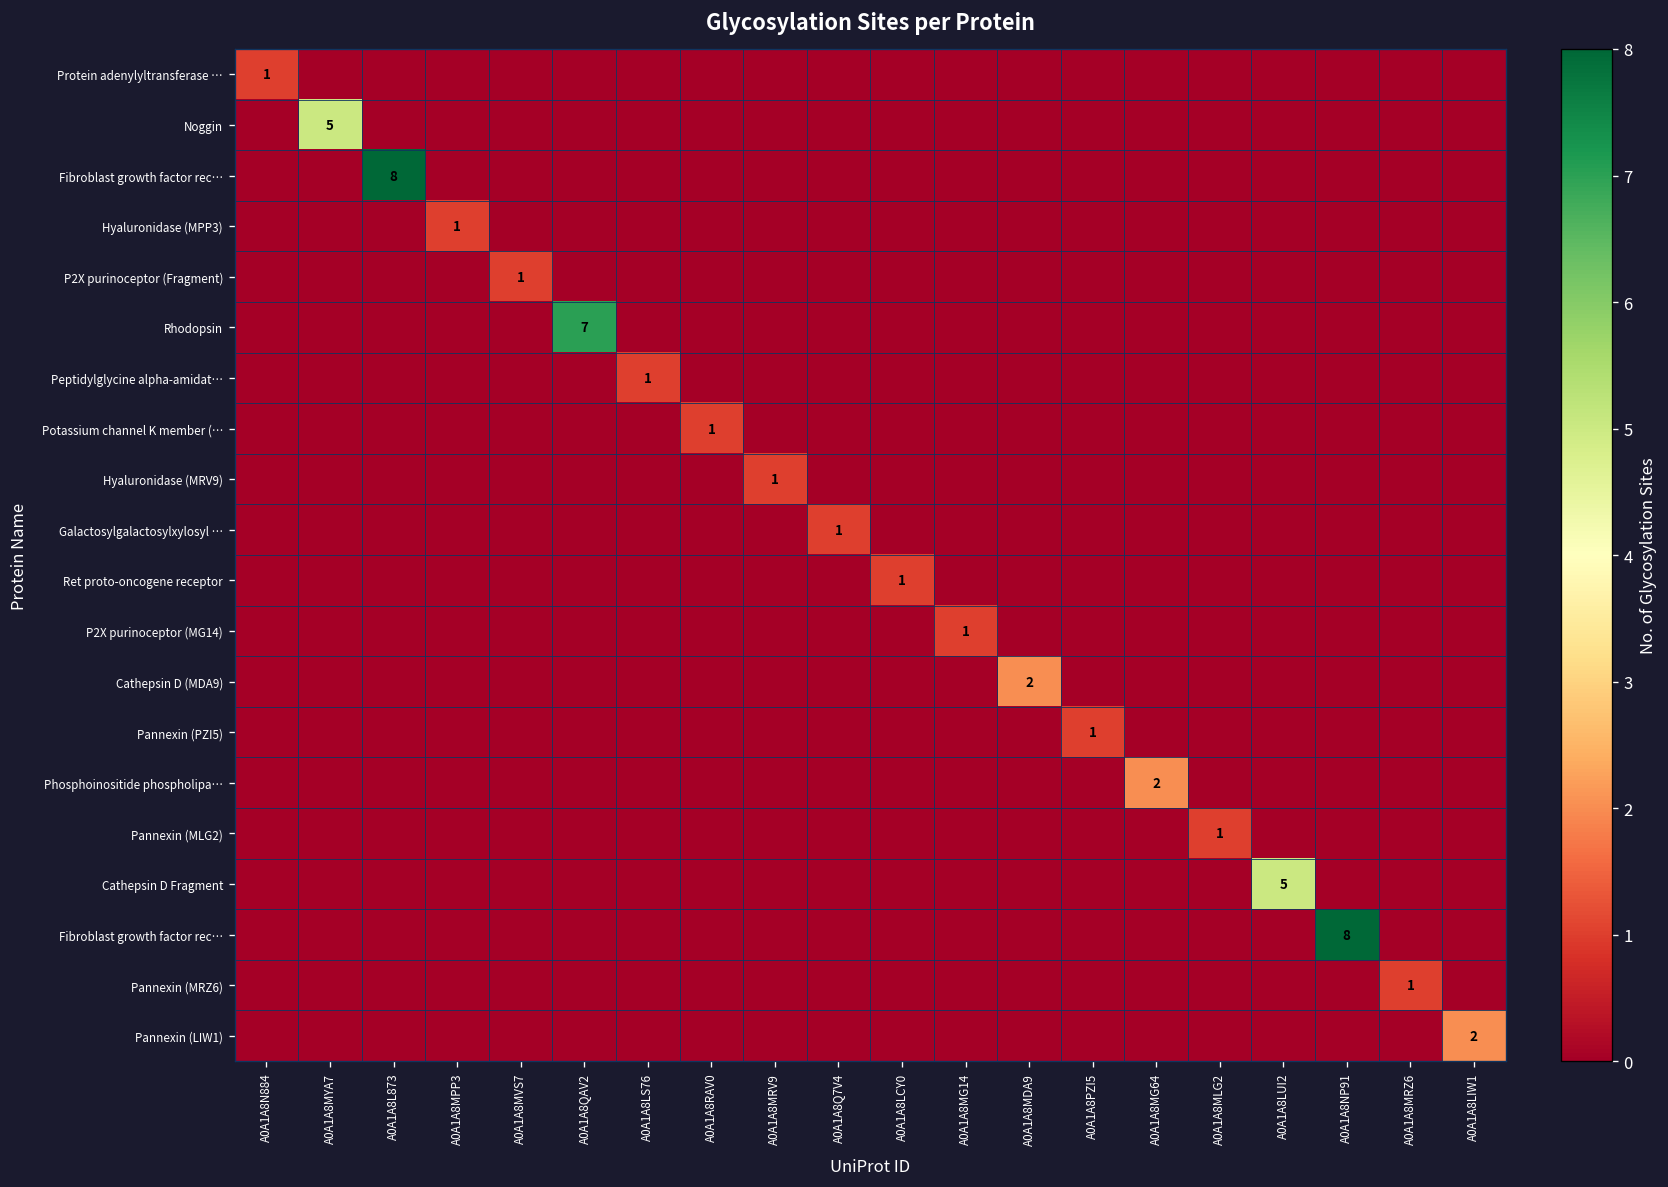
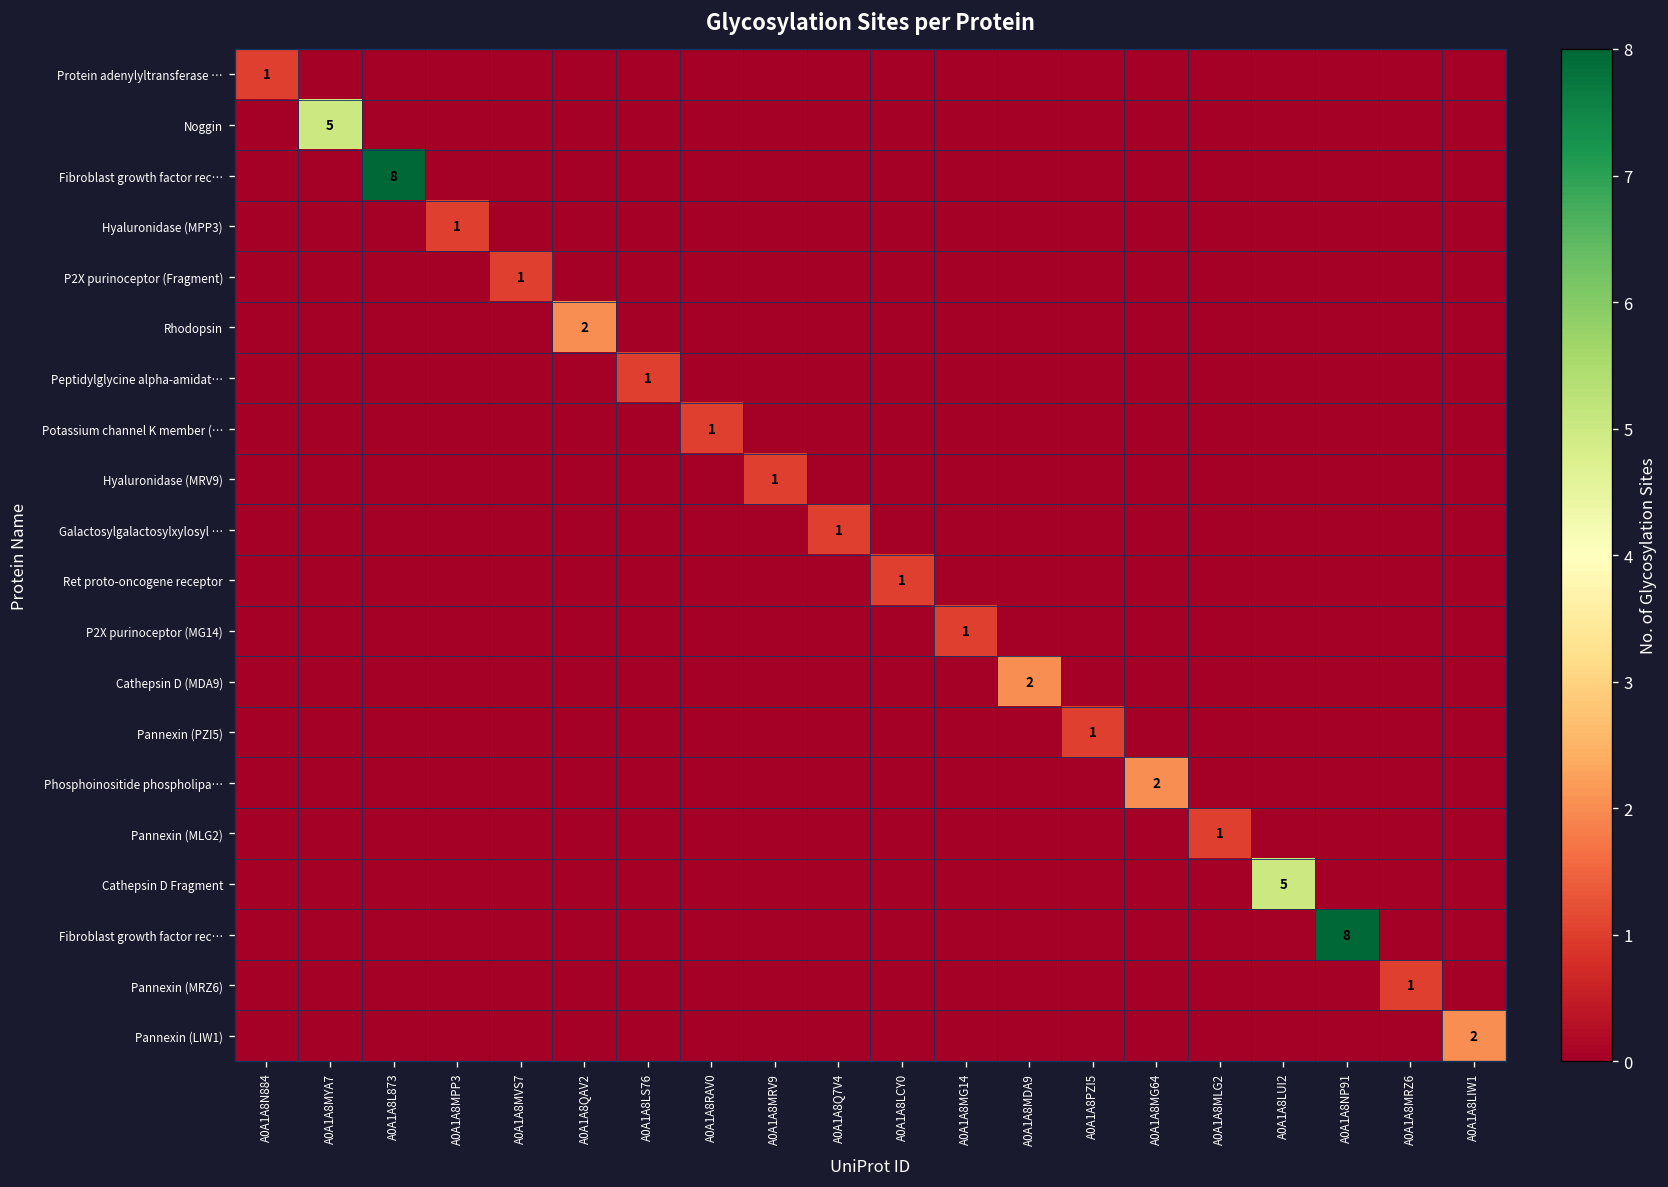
Rhodopsin, A0A1A8QAV2: 7 -> 2
